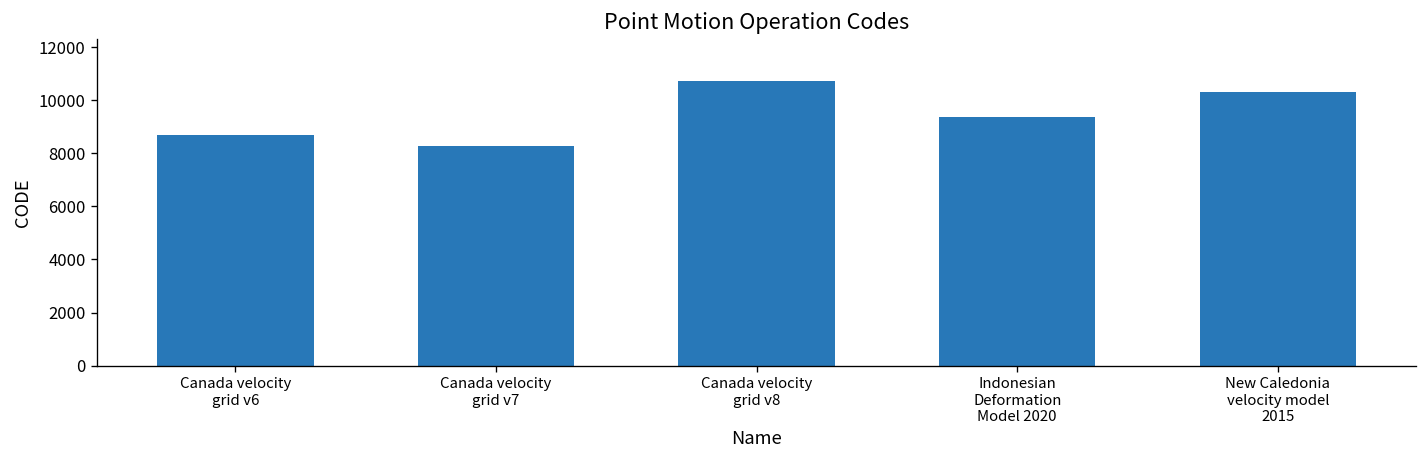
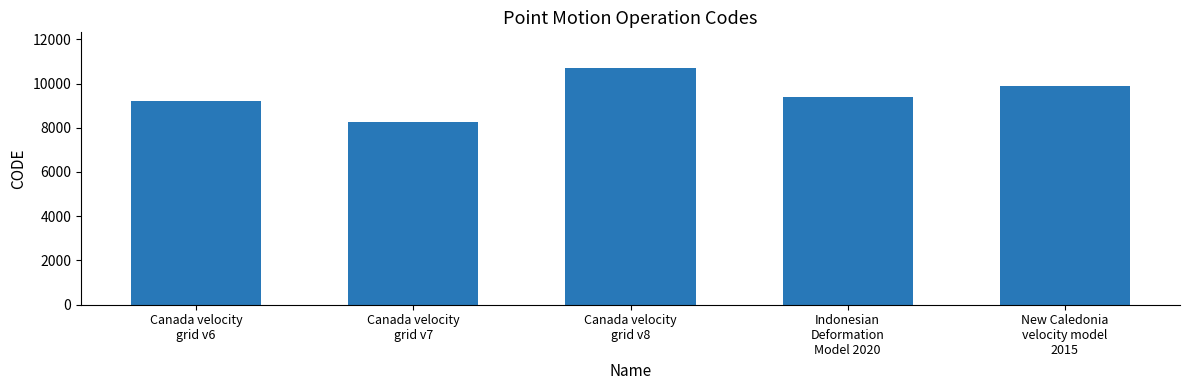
Canada velocity grid v6: 8700 -> 9200
New Caledonia velocity model 2015: 10300 -> 9900
